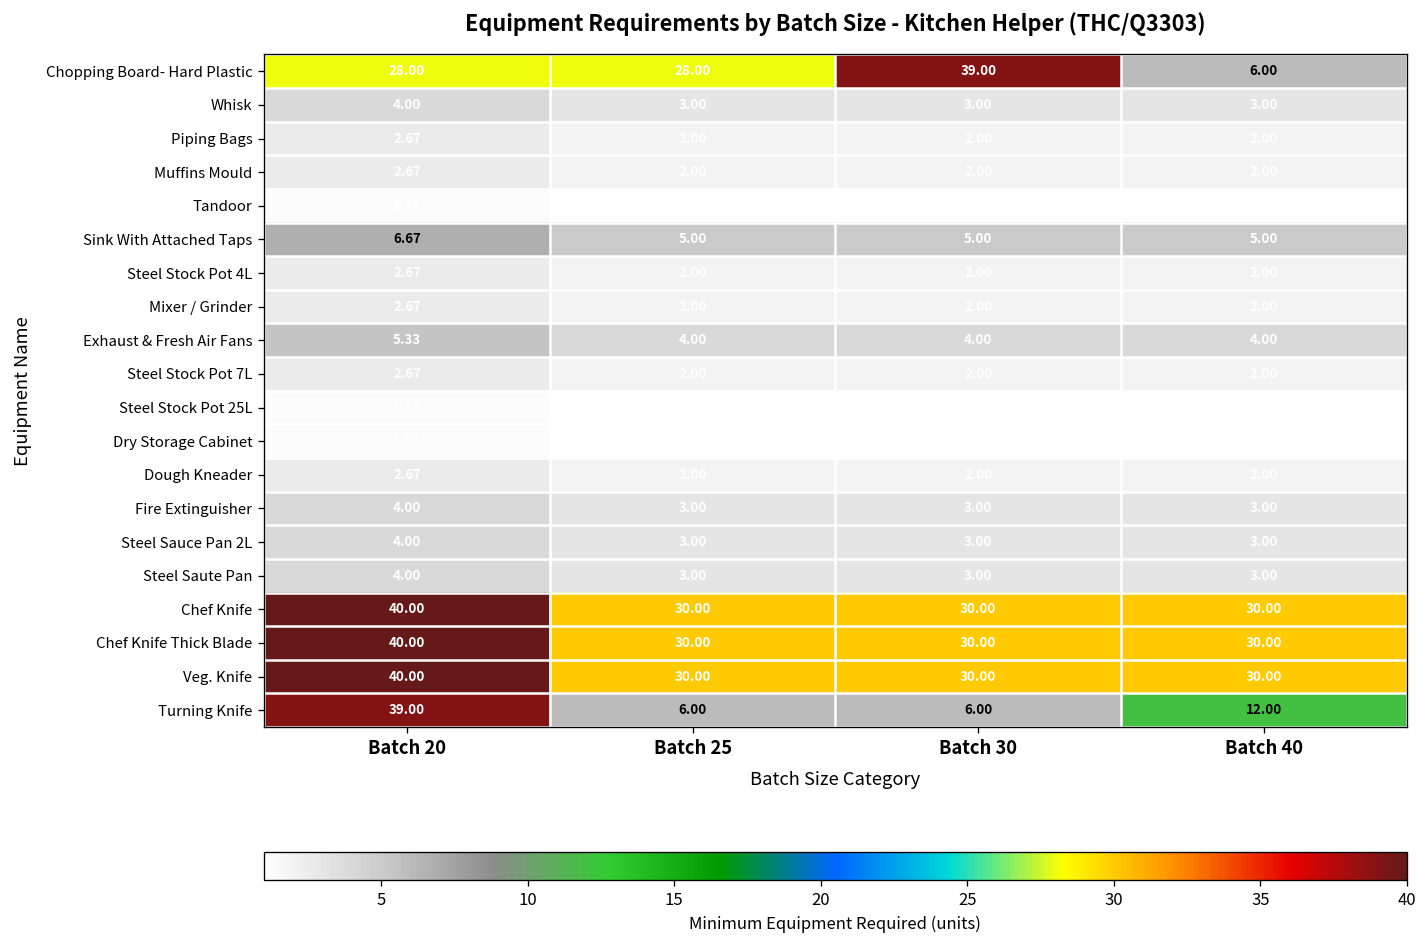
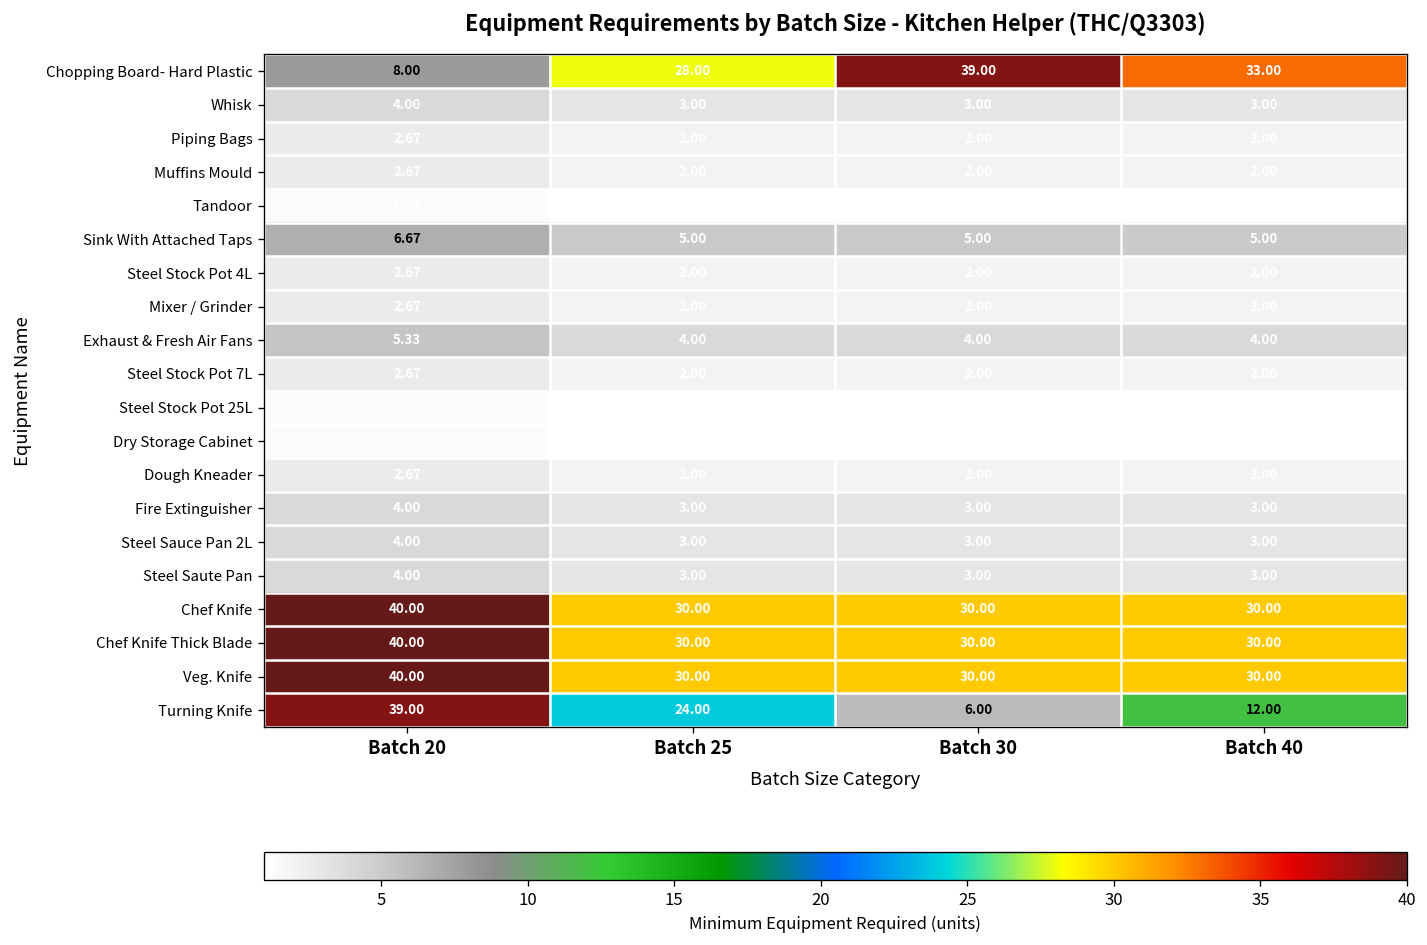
Chopping Board- Hard Plastic, Batch 20: 28.00 -> 8.00
Chopping Board- Hard Plastic, Batch 40: 6.00 -> 33.00
Turning Knife, Batch 25: 6.00 -> 24.00
